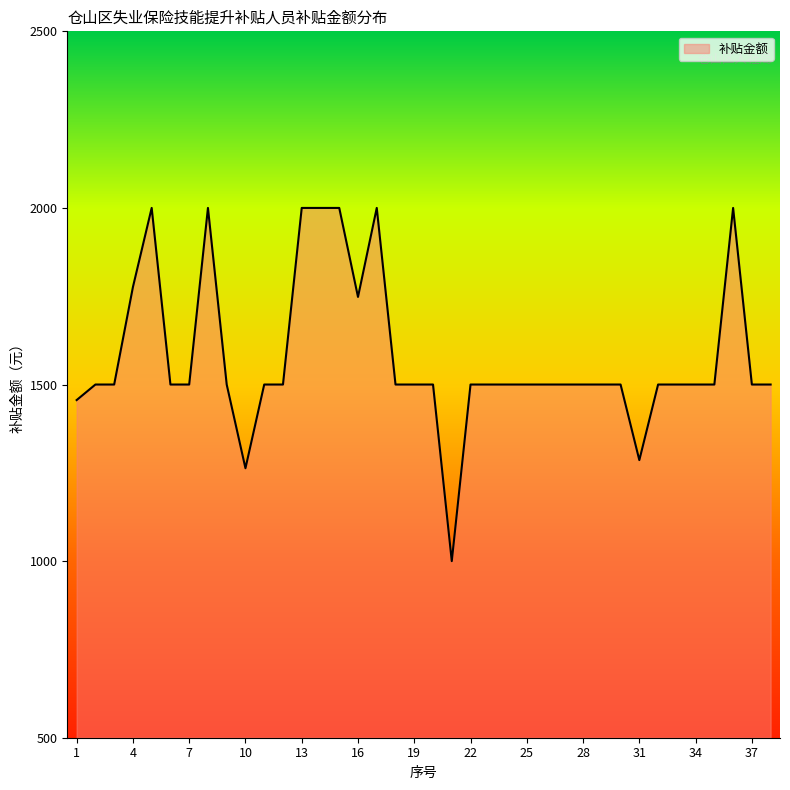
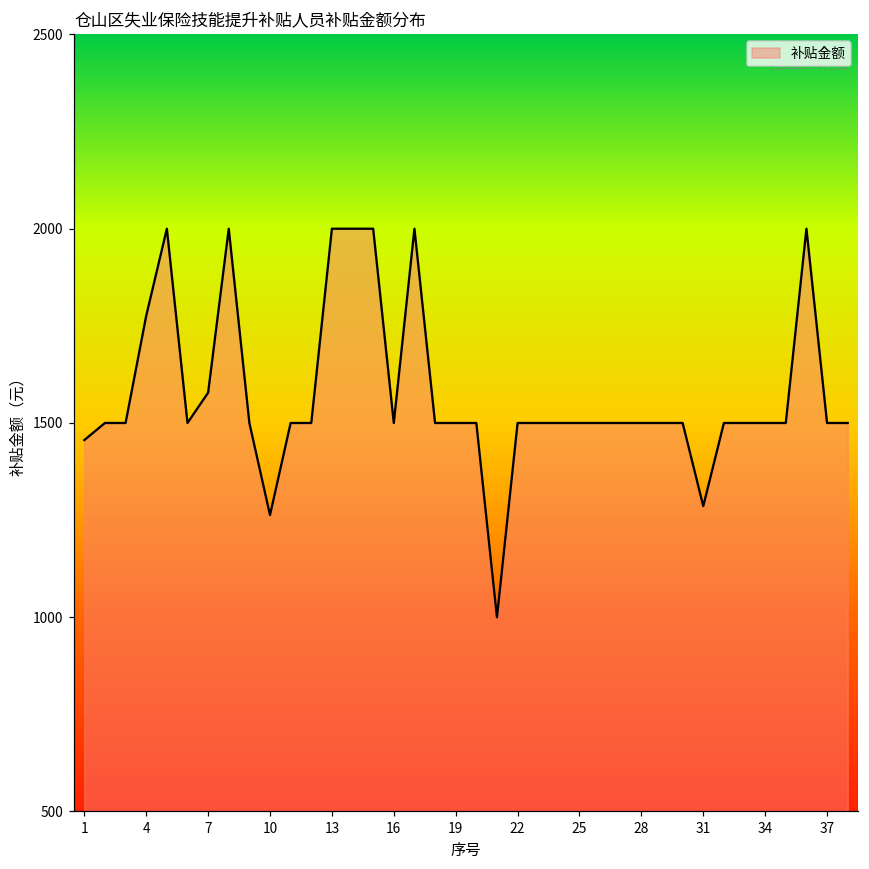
7: 1500 -> 1580
16: 1750 -> 1500
